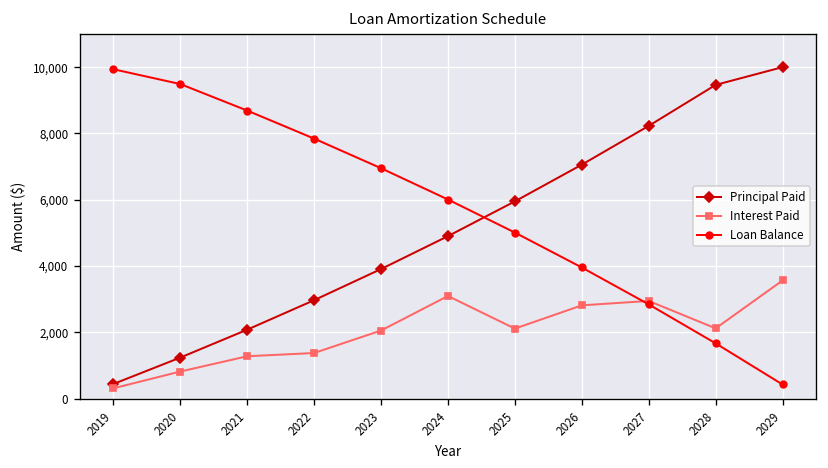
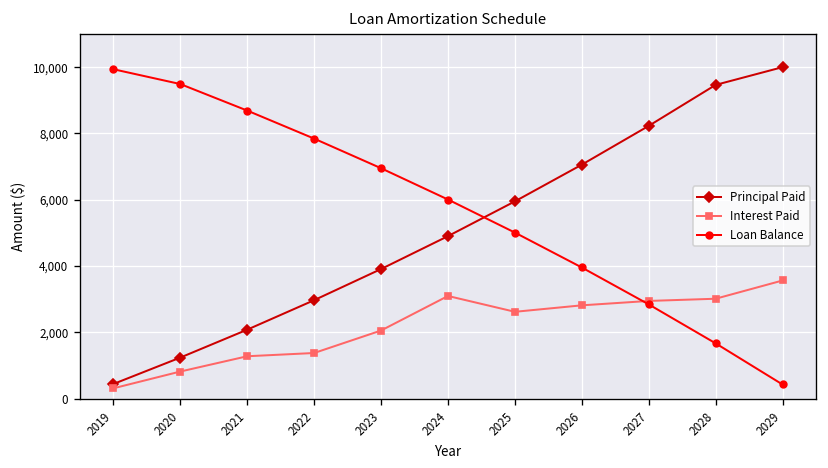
Interest Paid, 2025: 2,100 -> 2,600
Interest Paid, 2028: 2,100 -> 3,000
